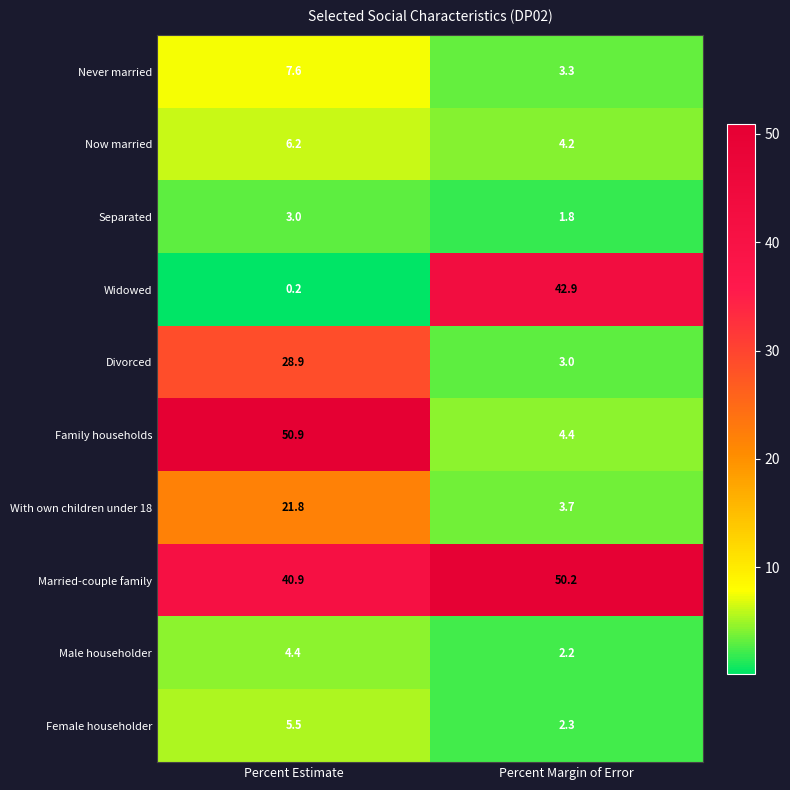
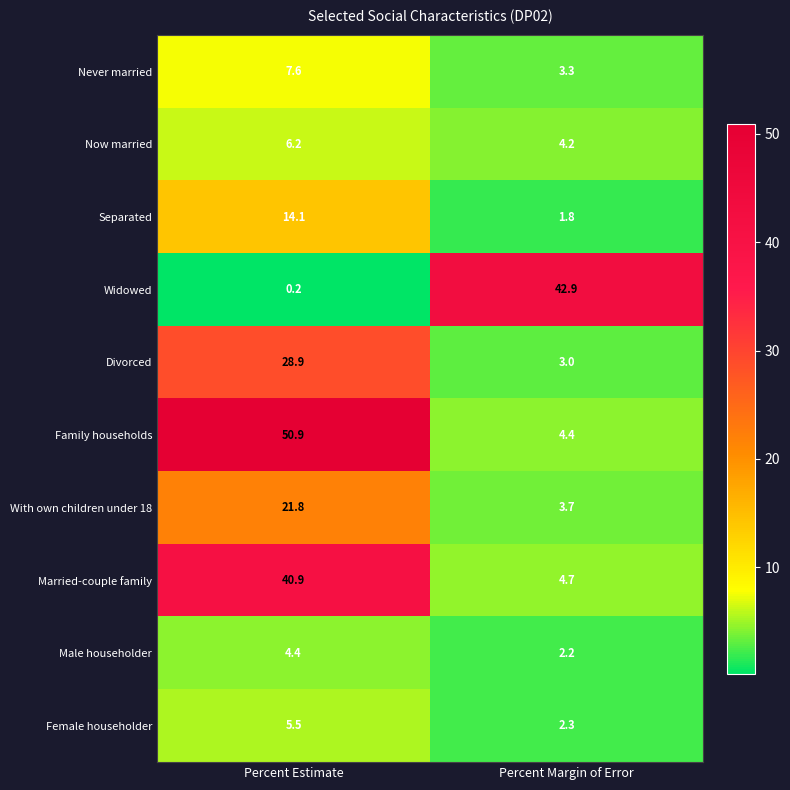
Separated, Percent Estimate: 3.0 -> 14.1
Married-couple family, Percent Margin of Error: 50.2 -> 4.7
